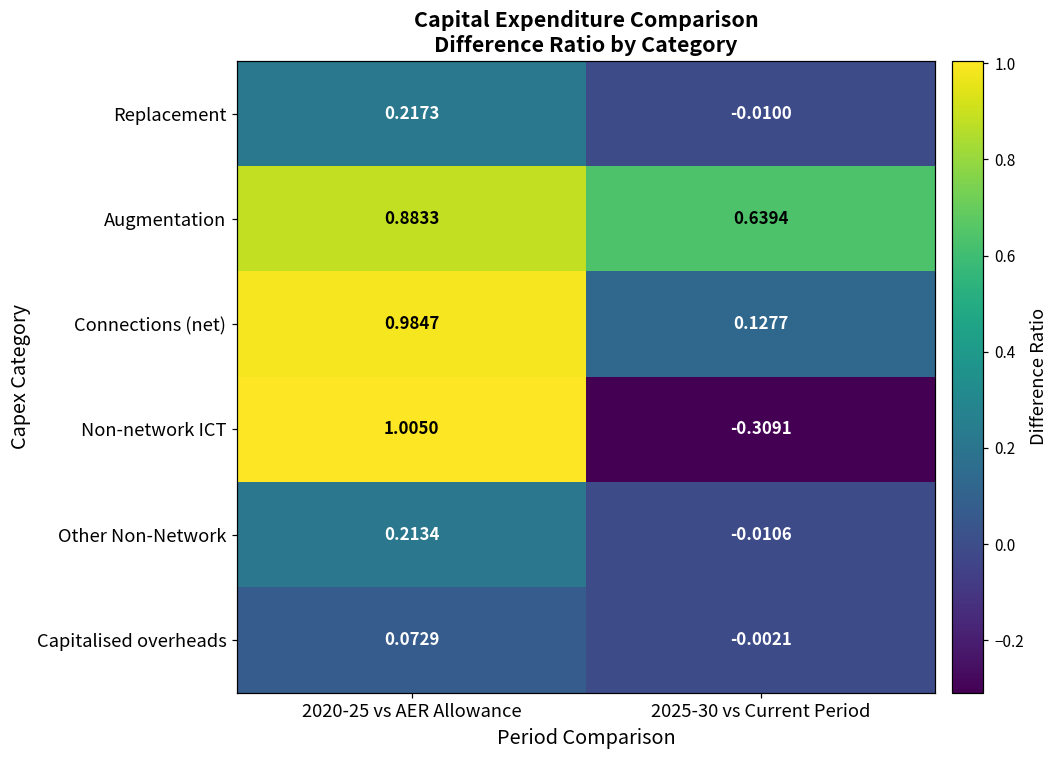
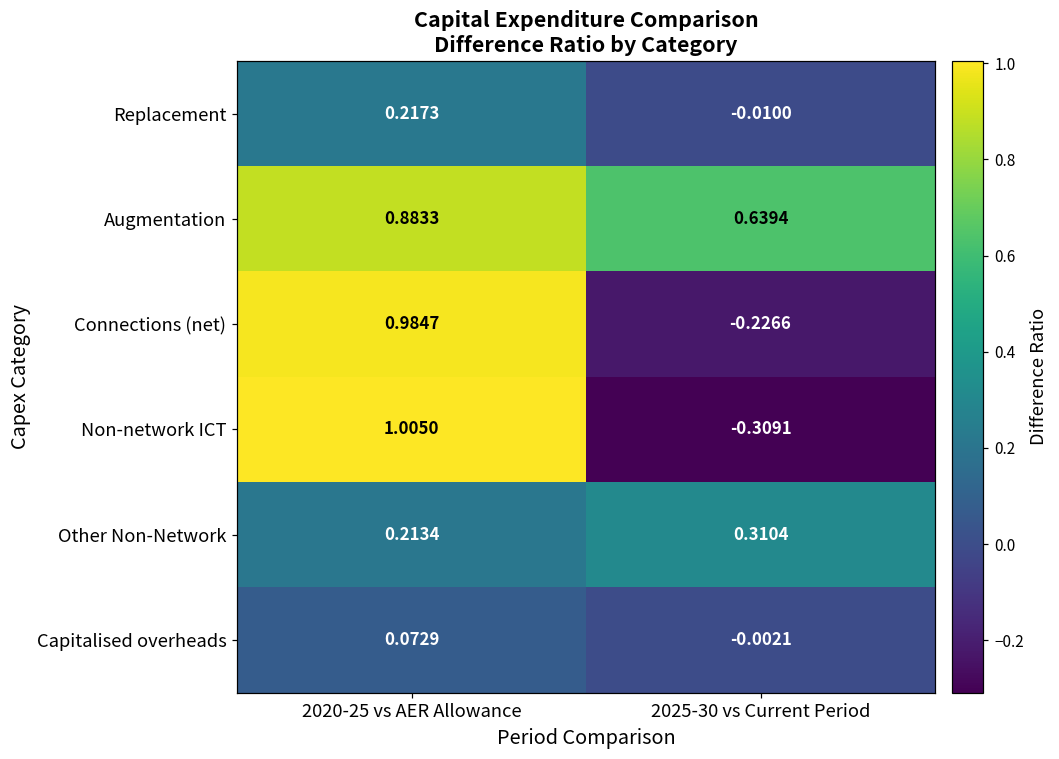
Connections (net), 2025-30 vs Current Period: 0.1277 -> -0.2266
Other Non-Network, 2025-30 vs Current Period: -0.0106 -> 0.3104
